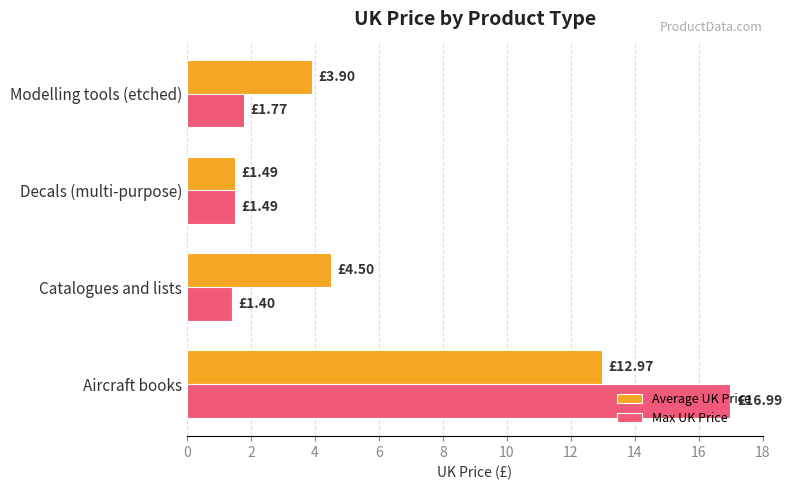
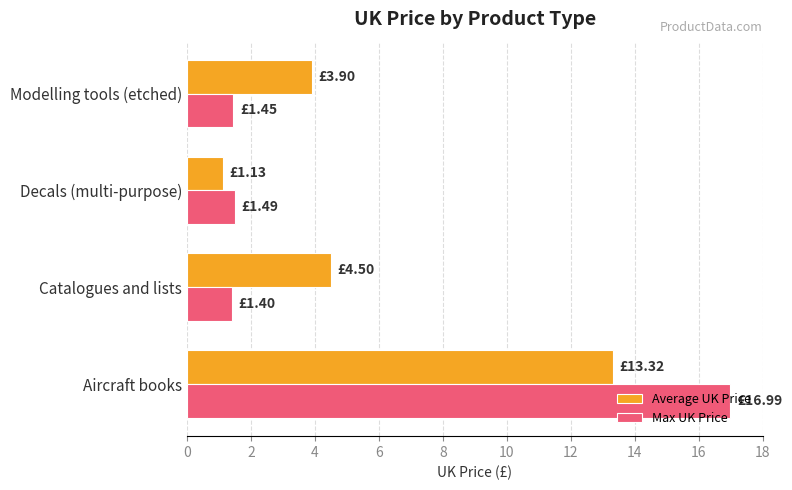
Max UK Price, Modelling tools (etched): £1.77 -> £1.45
Average UK Price, Decals (multi-purpose): £1.49 -> £1.13
Average UK Price, Aircraft books: £12.97 -> £13.32
